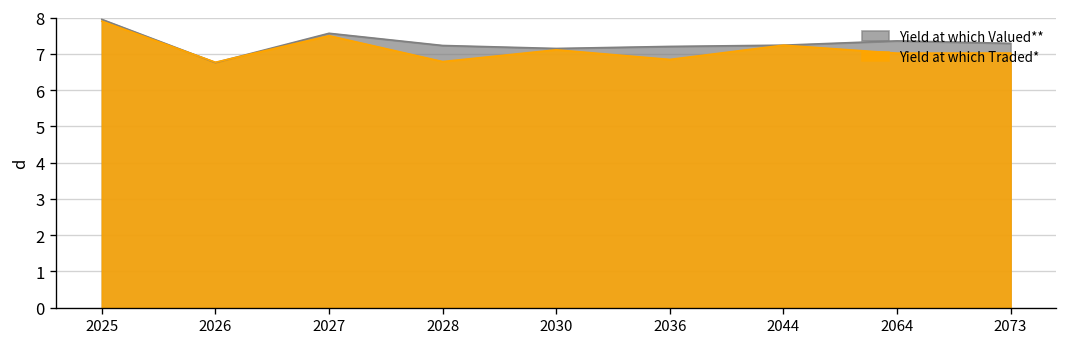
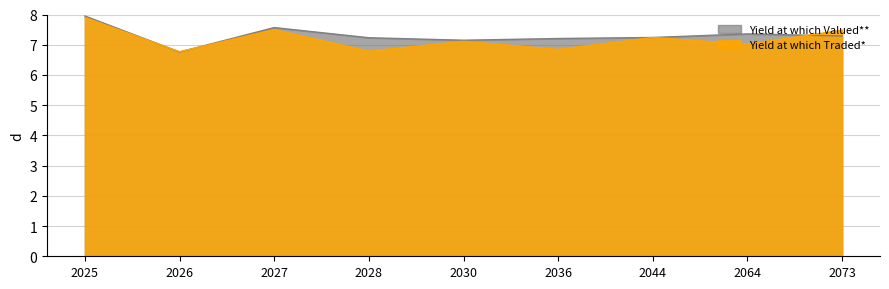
Yield at which Traded*, 2073: 7.0 -> 7.5
